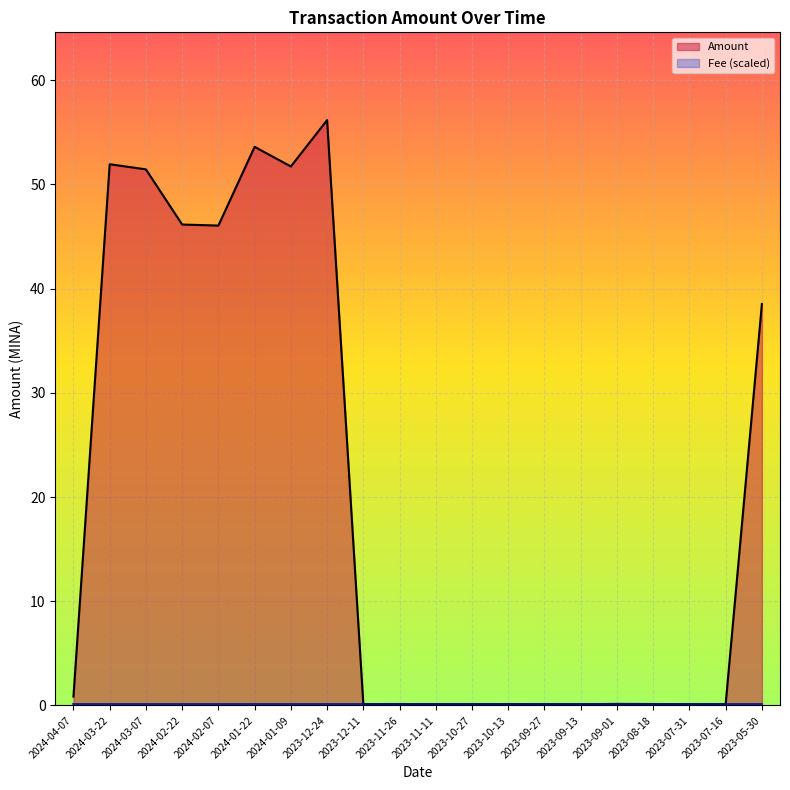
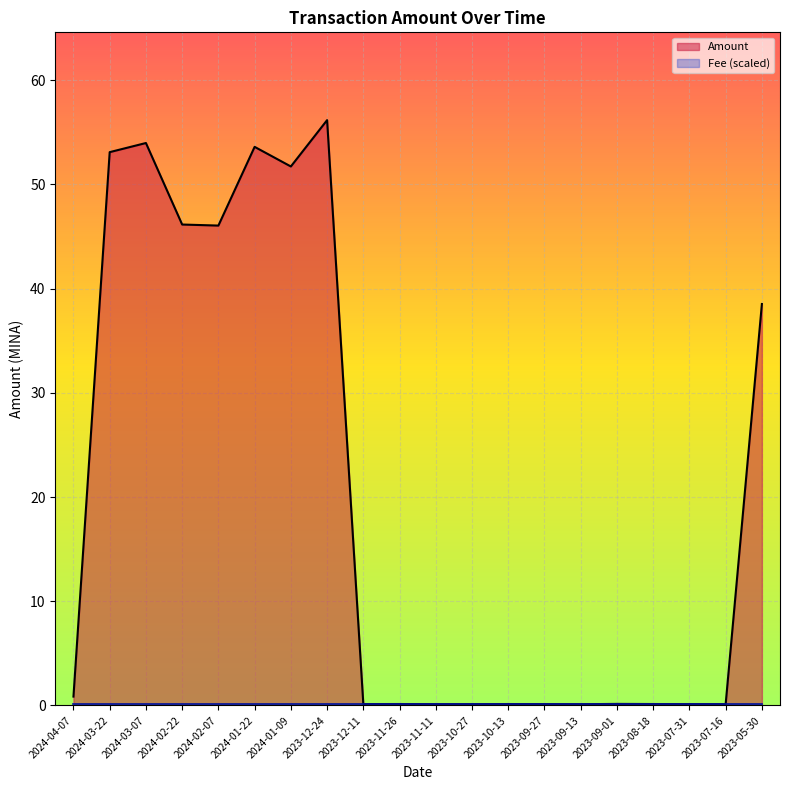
Amount, 2024-03-22: 51.9 -> 53.1
Amount, 2024-03-07: 51.4 -> 54.0
